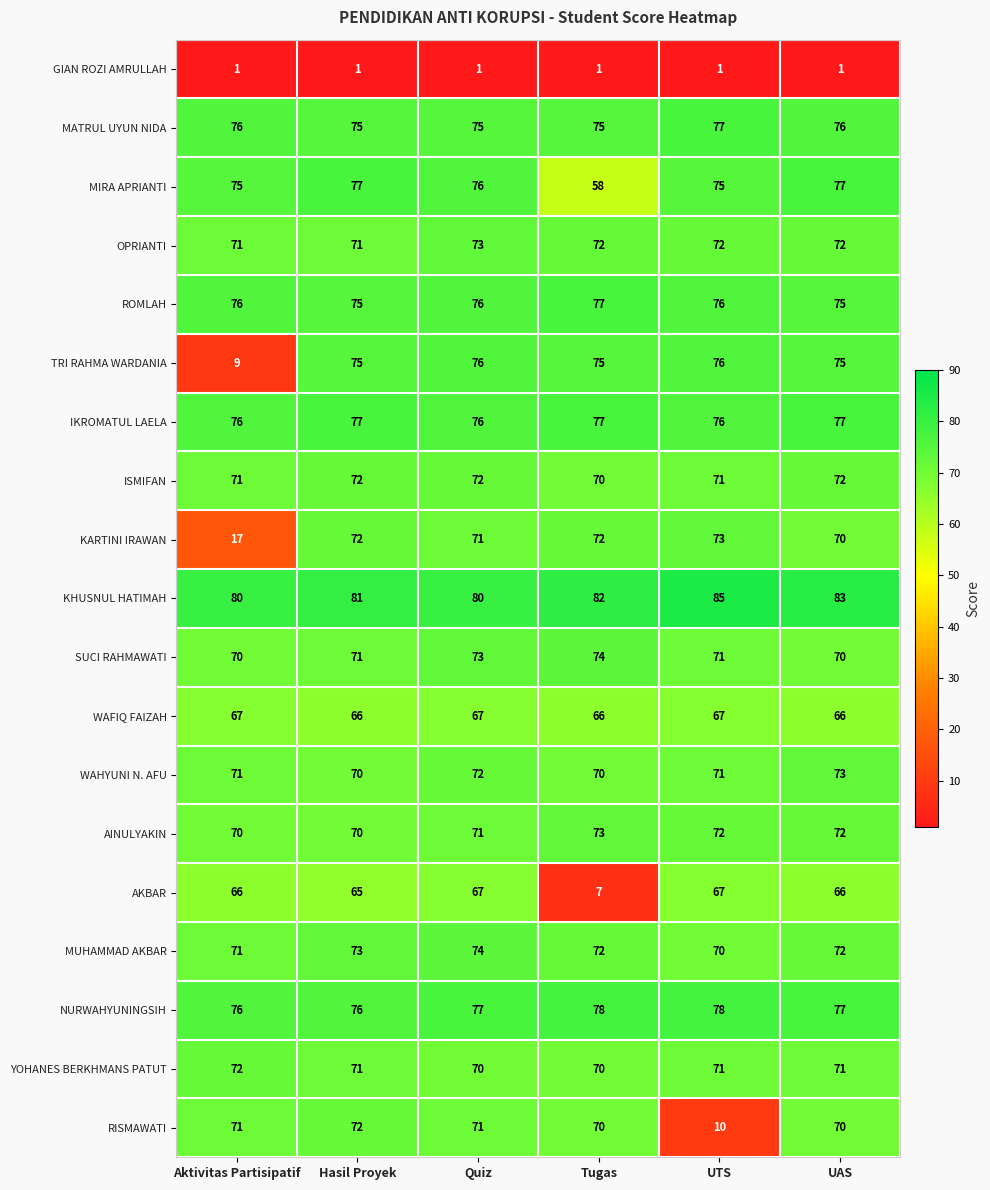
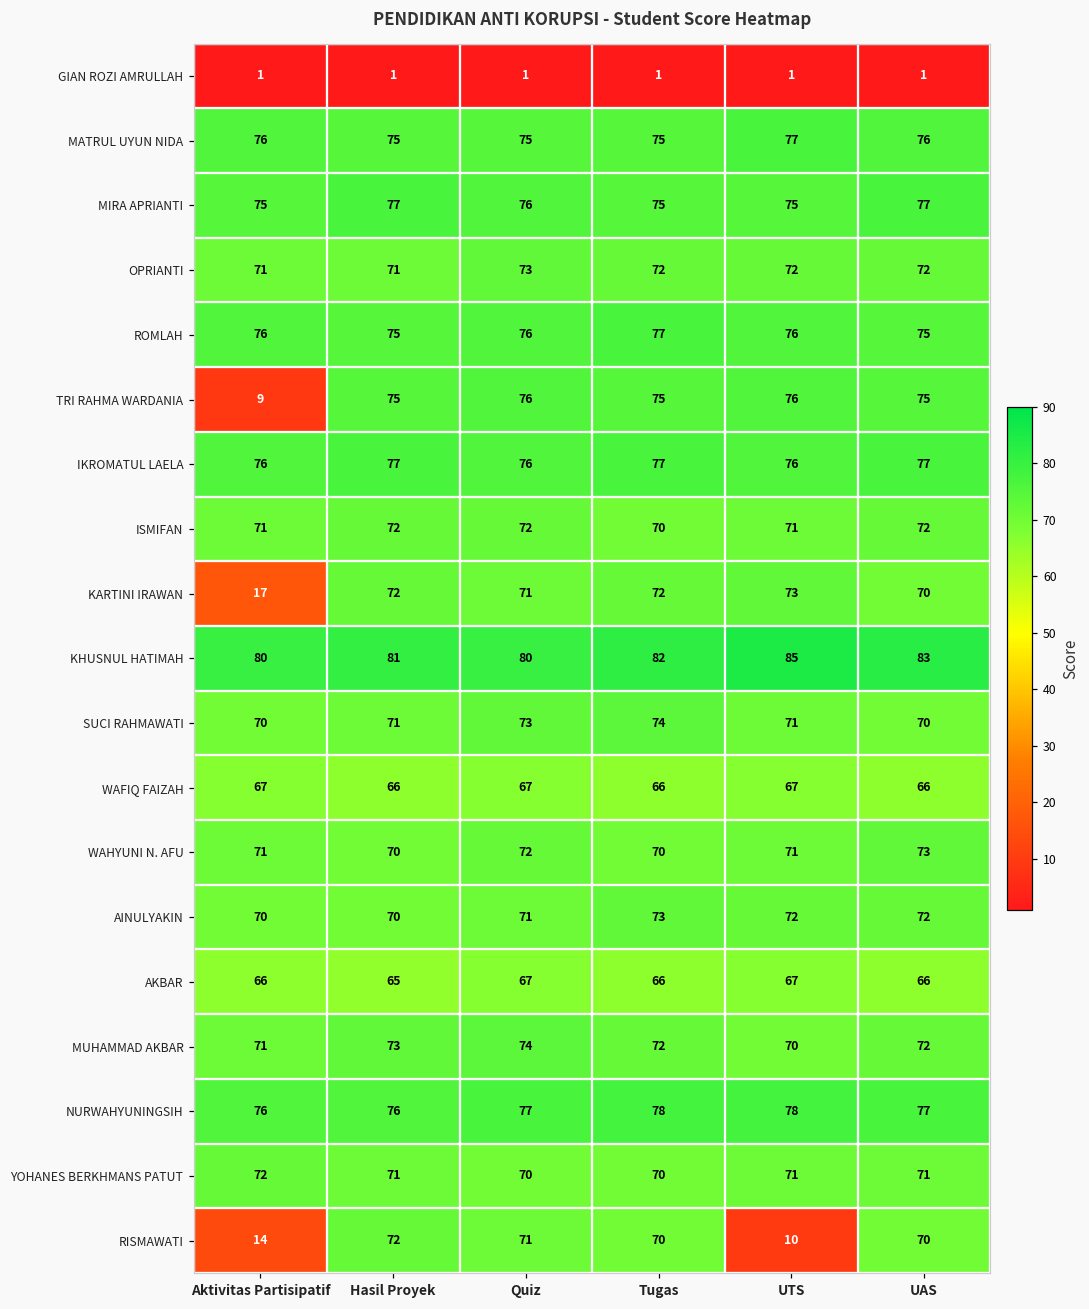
MIRA APRIANTI, Tugas: 58 -> 75
AKBAR, Tugas: 7 -> 66
RISMAWATI, Aktivitas Partisipatif: 71 -> 14
